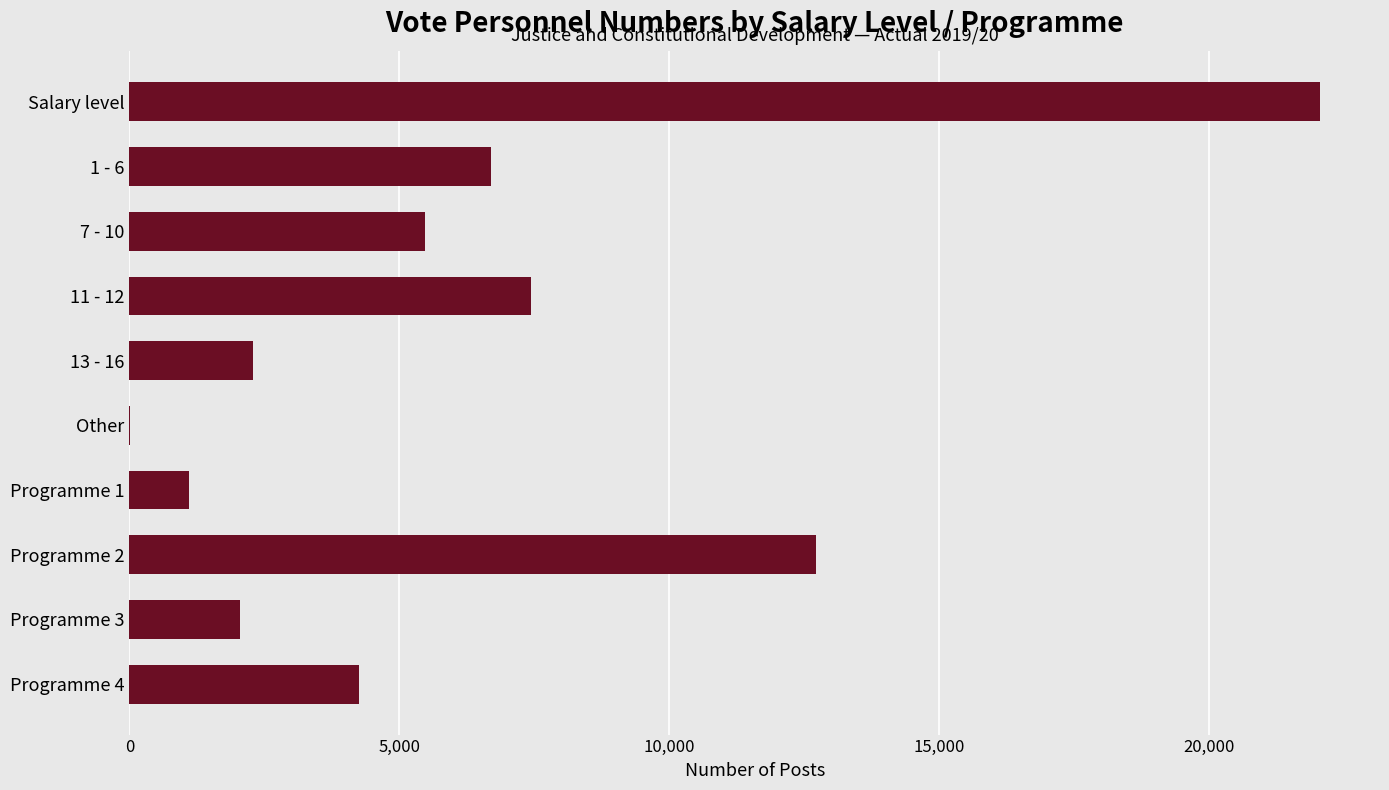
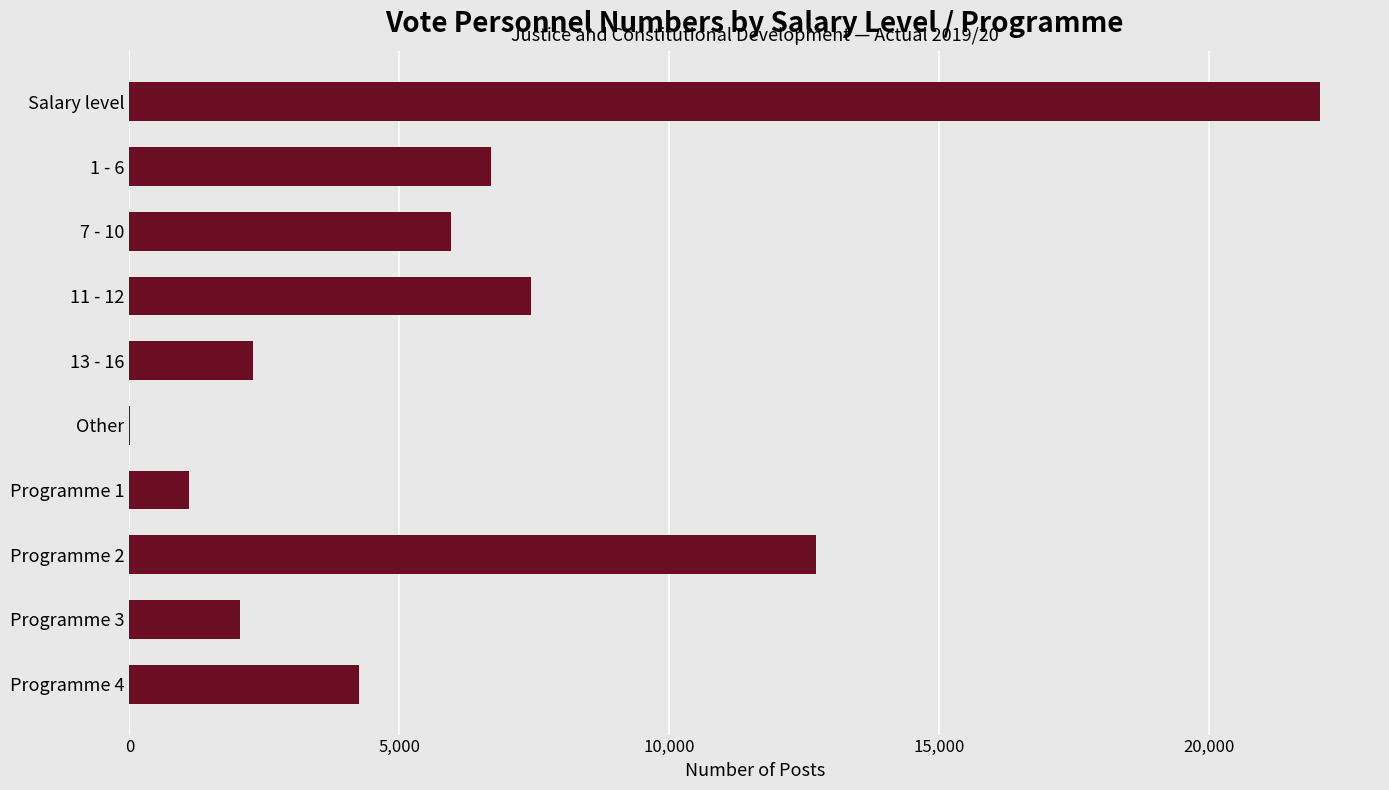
7 - 10: 5,500 -> 6,000
